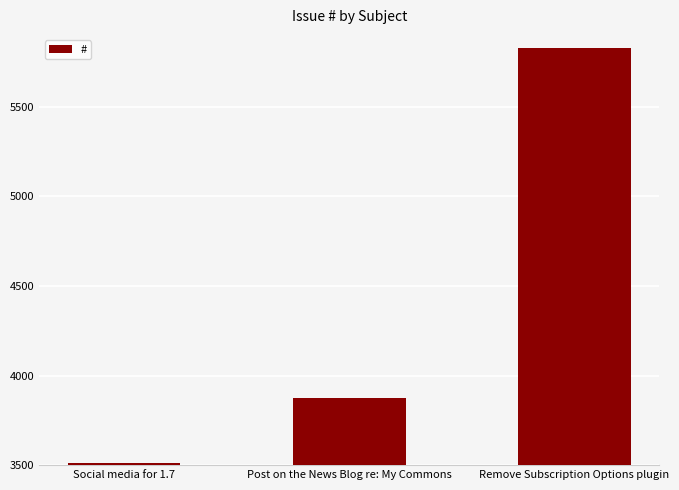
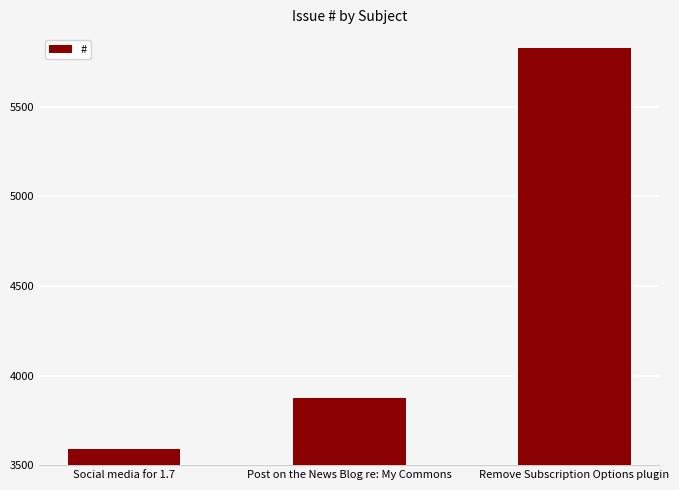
Social media for 1.7: 3510 -> 3590
